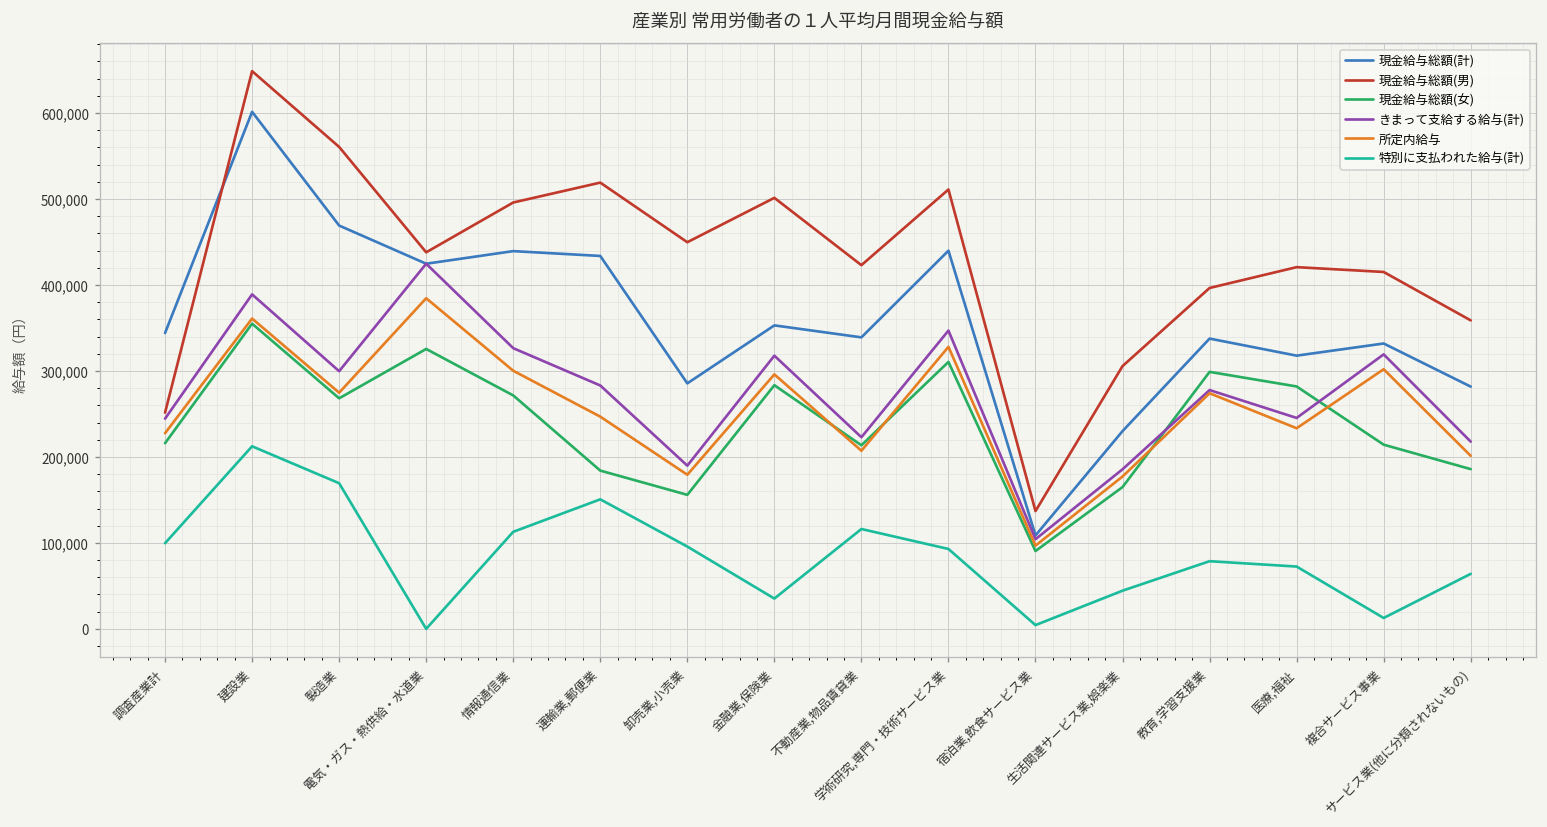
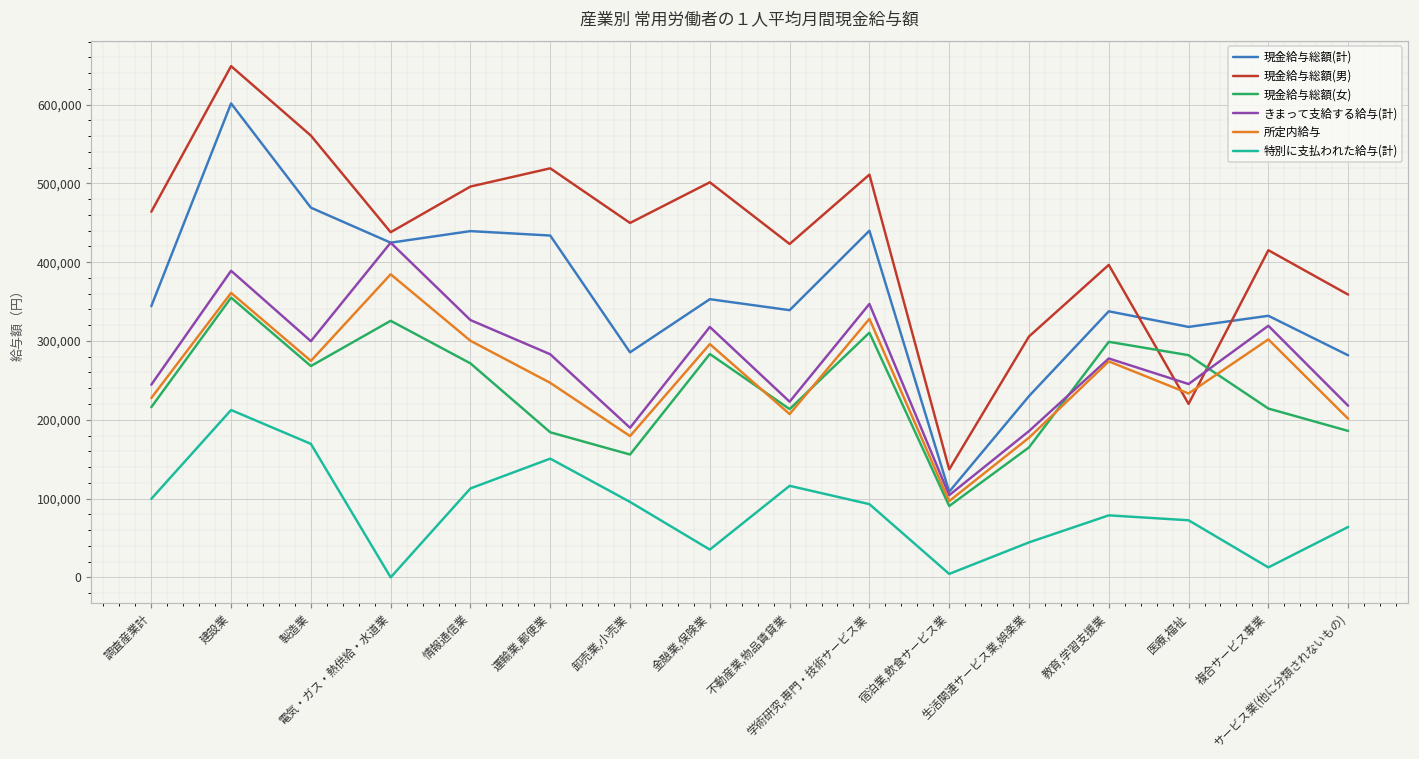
現金給与総額(男), 調査産業計: 250,000 -> 460,000
現金給与総額(男), 医療,福祉: 420,000 -> 220,000
